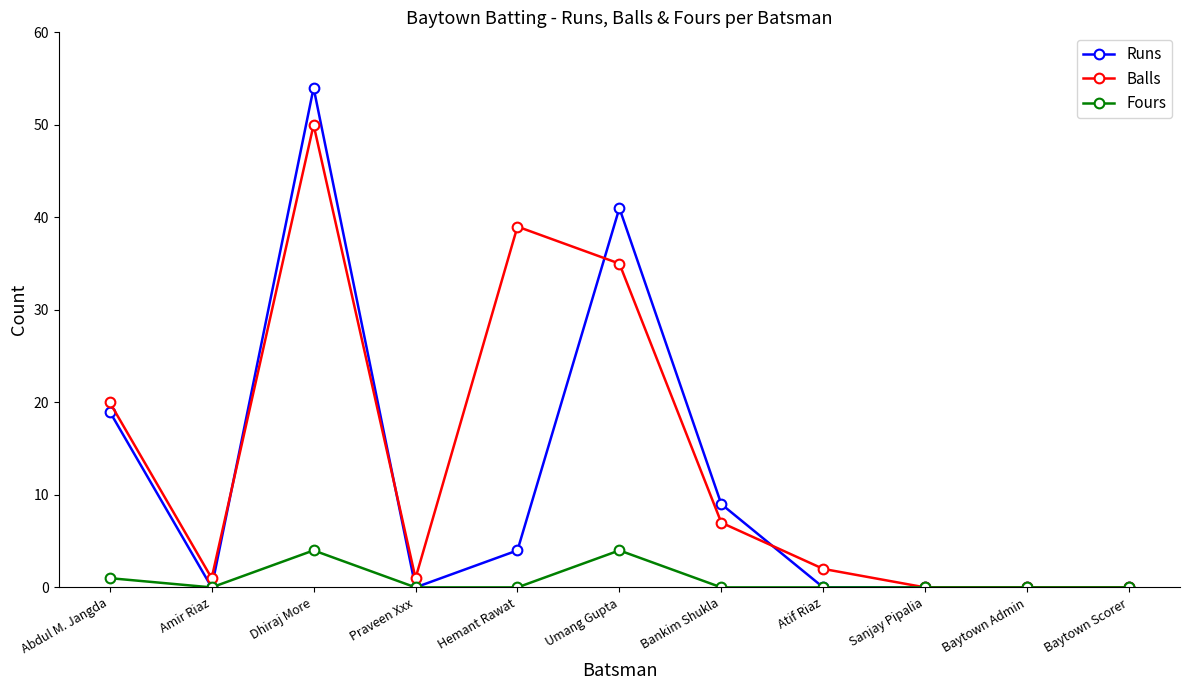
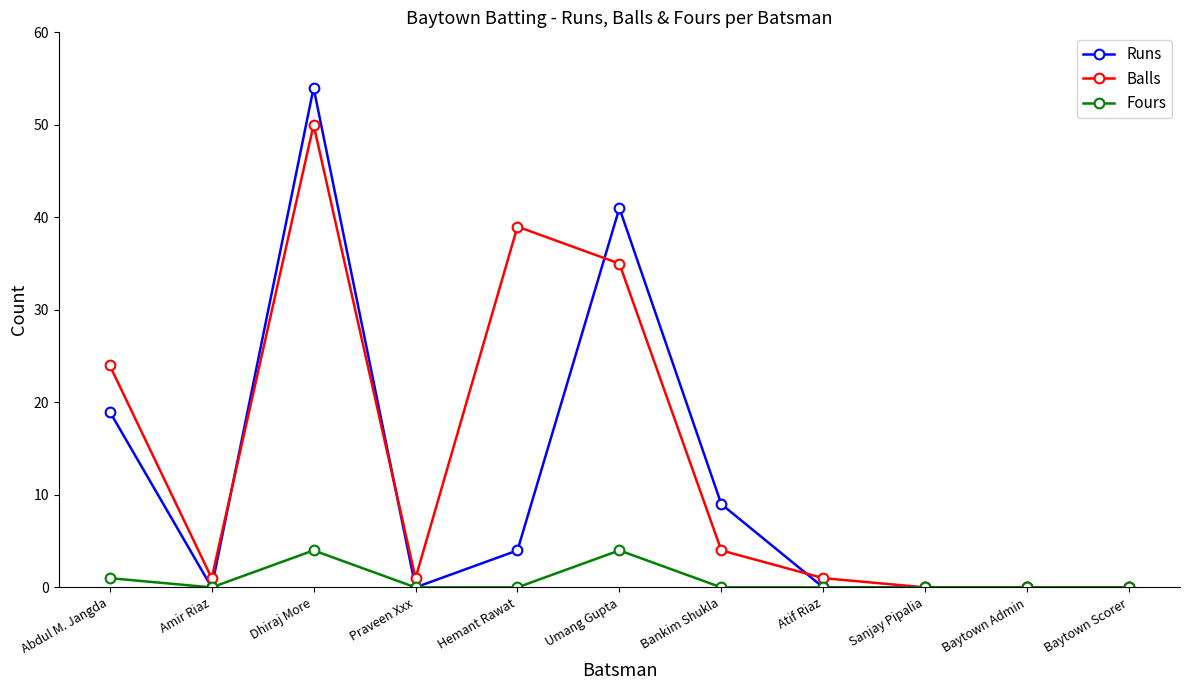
Balls, Abdul M. Jangda: 20 -> 24
Balls, Bankim Shukla: 7 -> 4
Balls, Atif Riaz: 2 -> 1
